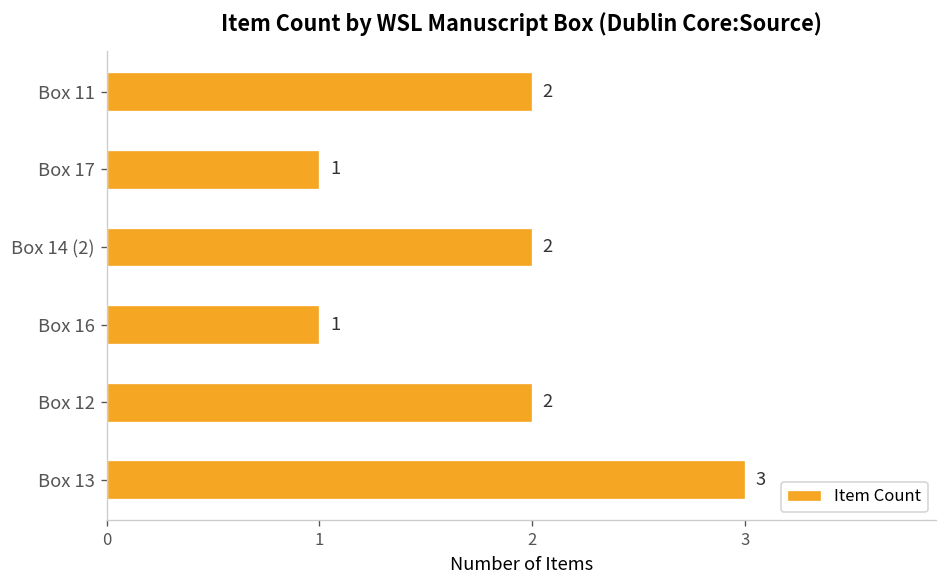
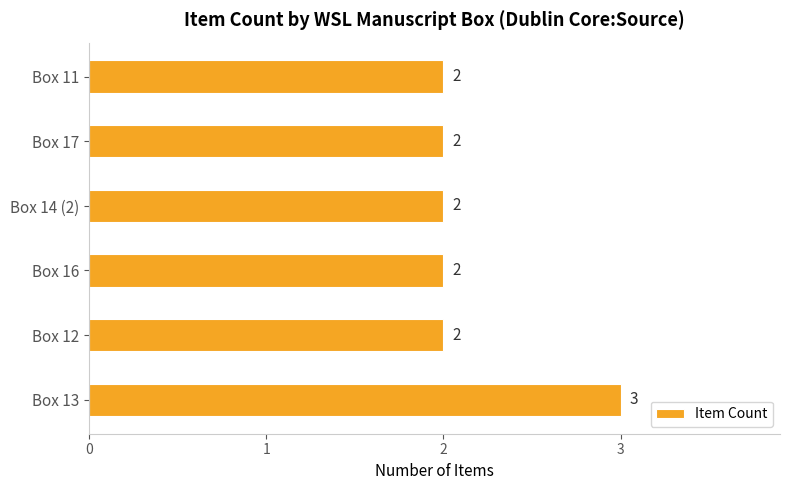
Box 17: 1 -> 2
Box 16: 1 -> 2
